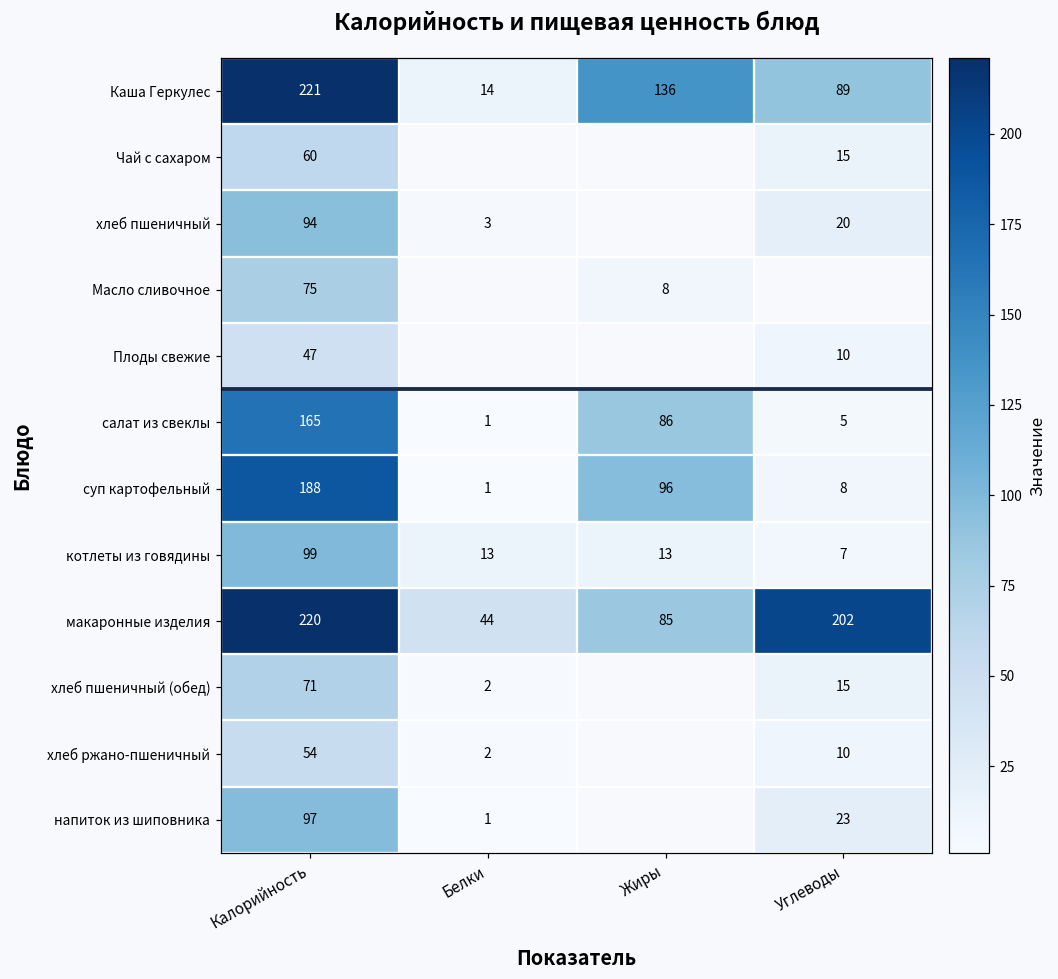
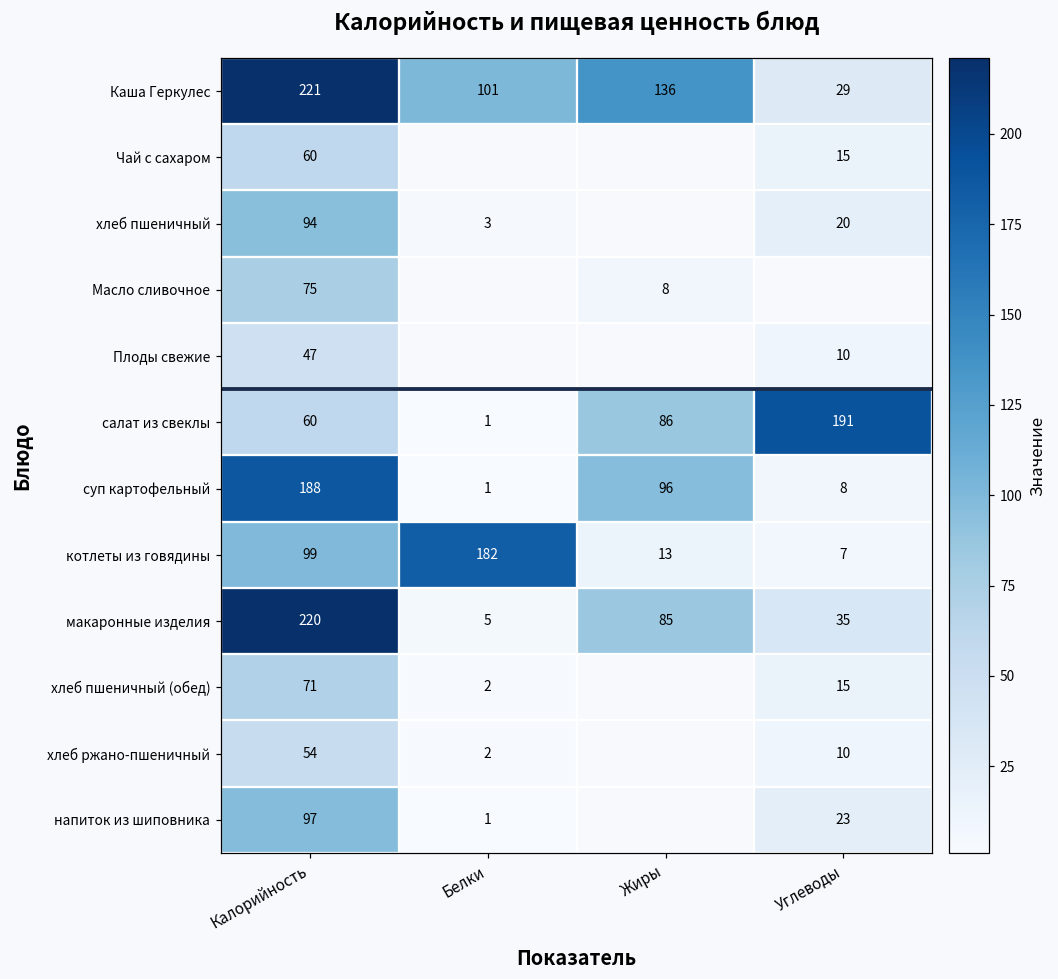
Каша Геркулес, Белки: 14 -> 101
Каша Геркулес, Углеводы: 89 -> 29
салат из свеклы, Калорийность: 165 -> 60
салат из свеклы, Углеводы: 5 -> 191
котлеты из говядины, Белки: 13 -> 182
макаронные изделия, Белки: 44 -> 5
макаронные изделия, Углеводы: 202 -> 35
